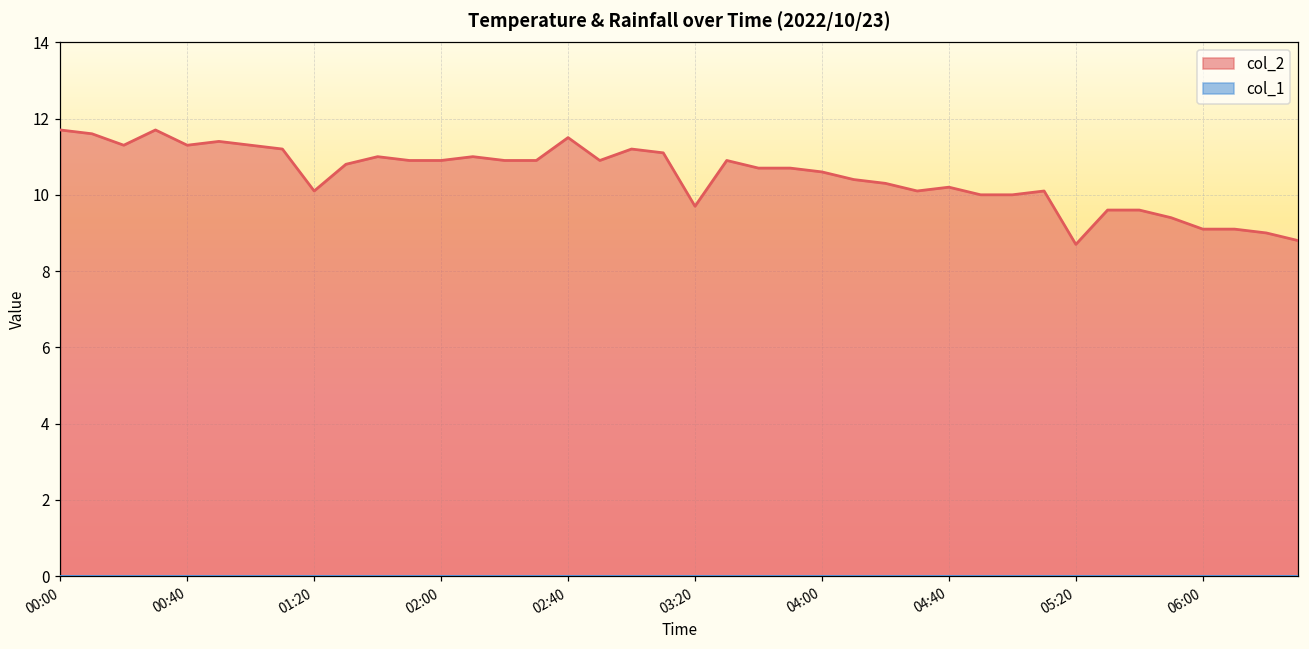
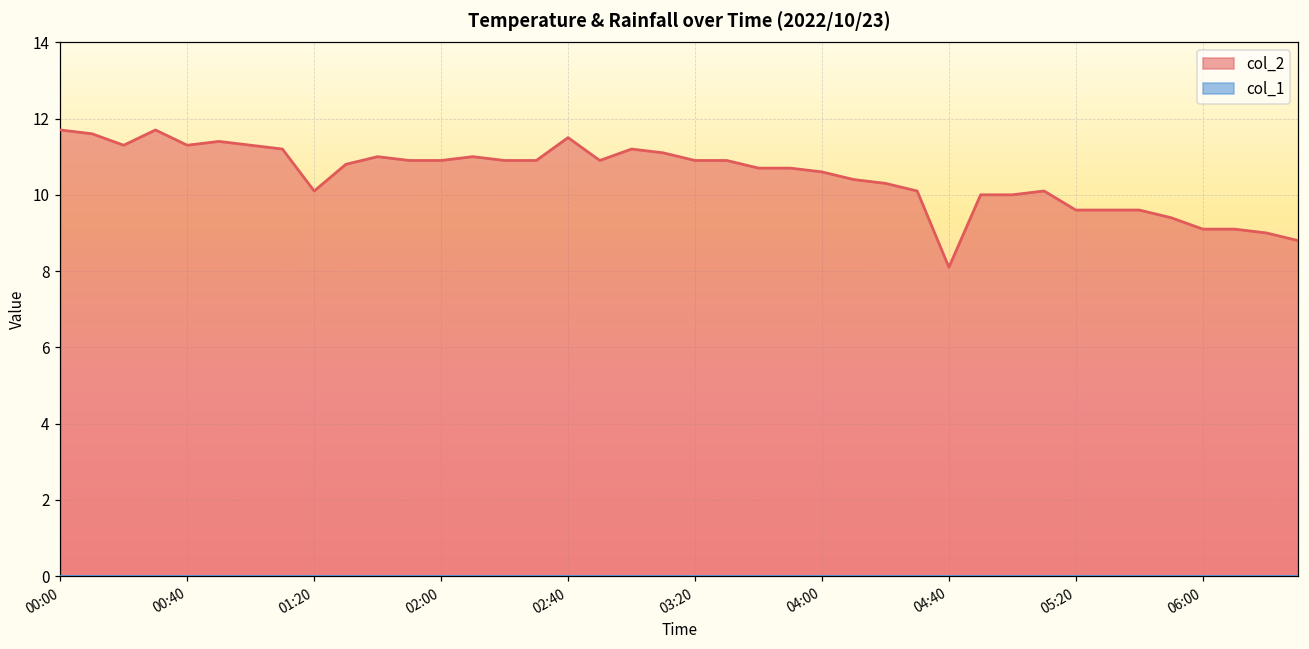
col_2, 03:20: 9.7 -> 10.9
col_2, 04:40: 10.2 -> 8.1
col_2, 05:20: 8.7 -> 9.6
